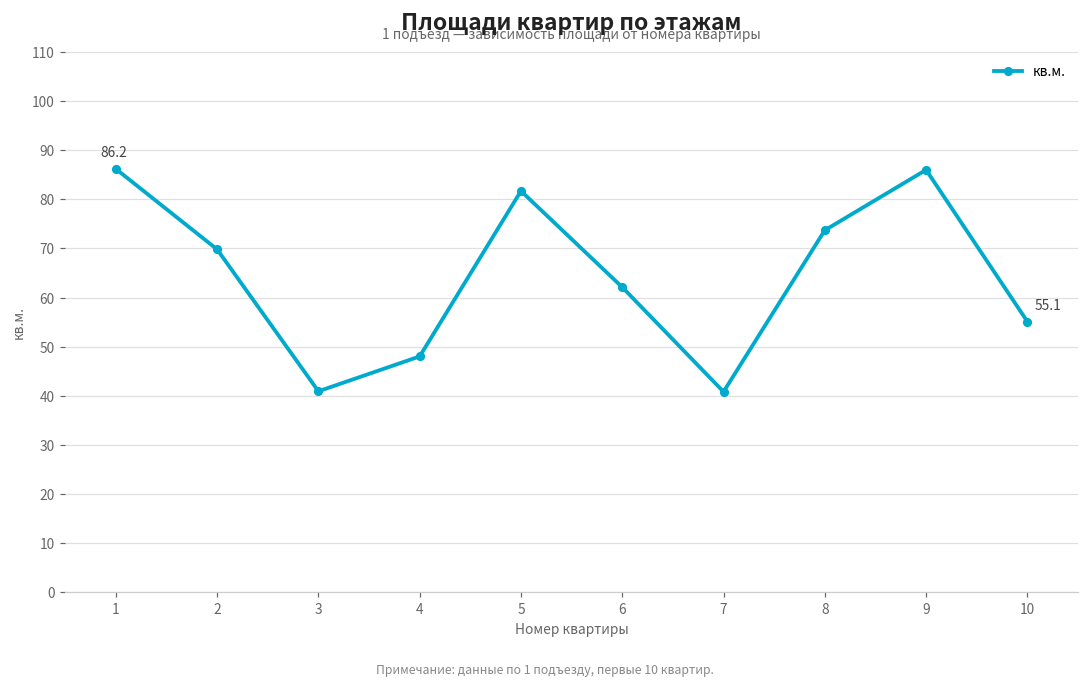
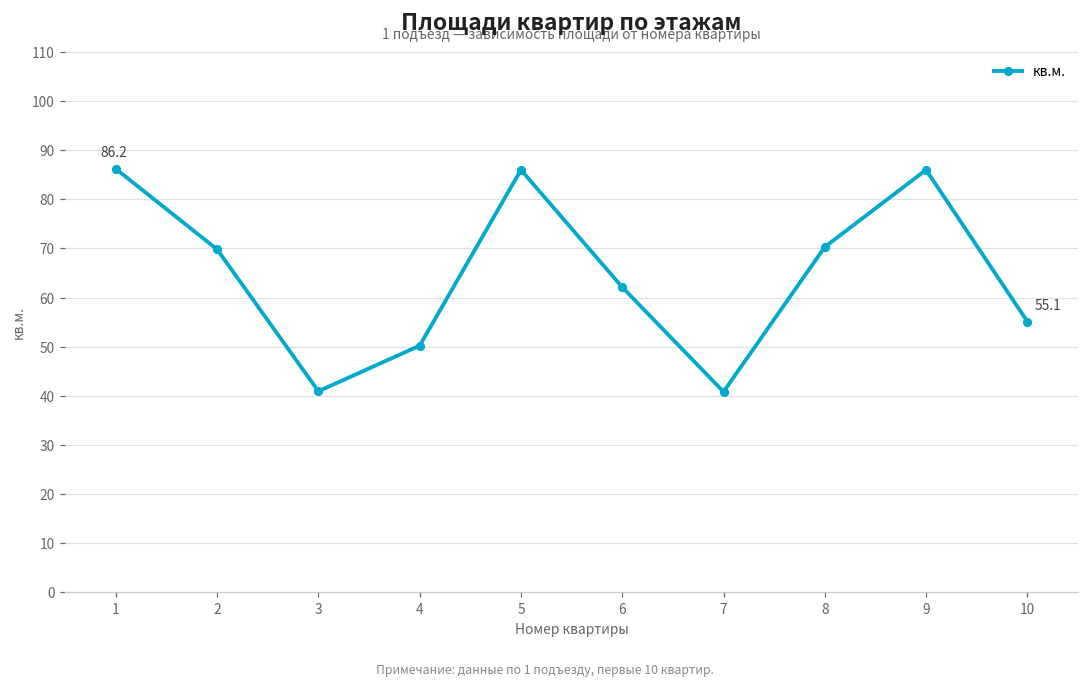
4: 48 -> 50
5: 82 -> 86
8: 74 -> 70
